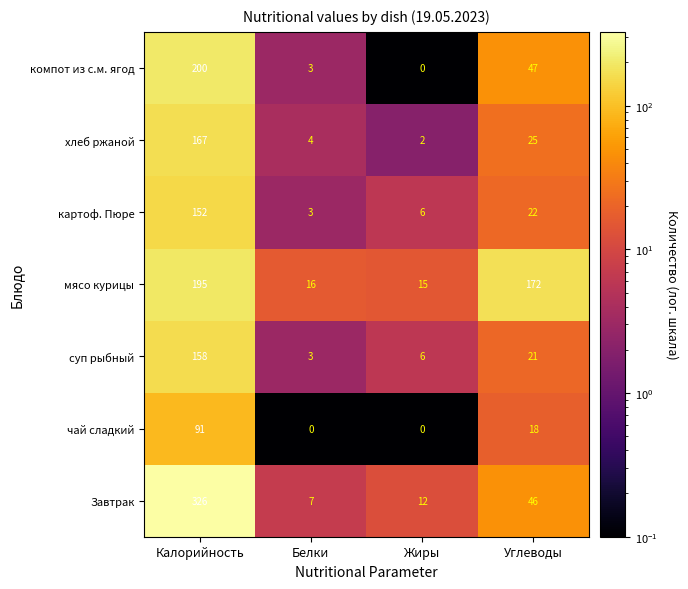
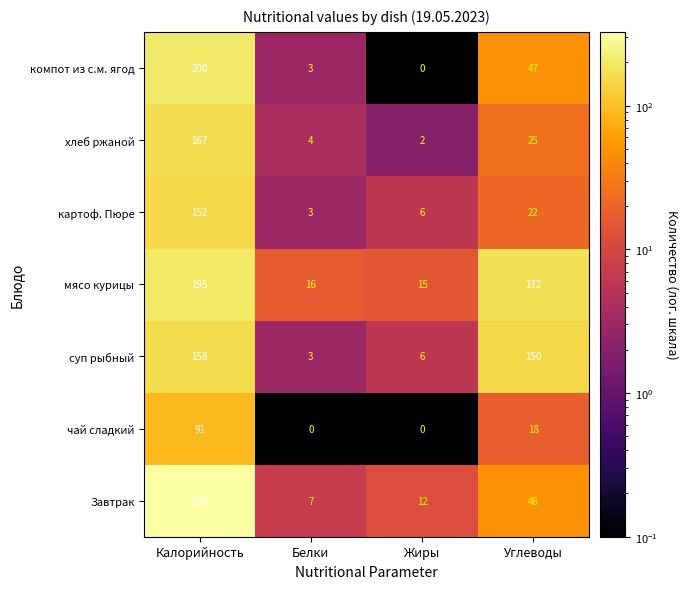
суп рыбный, Углеводы: 21 -> 150
